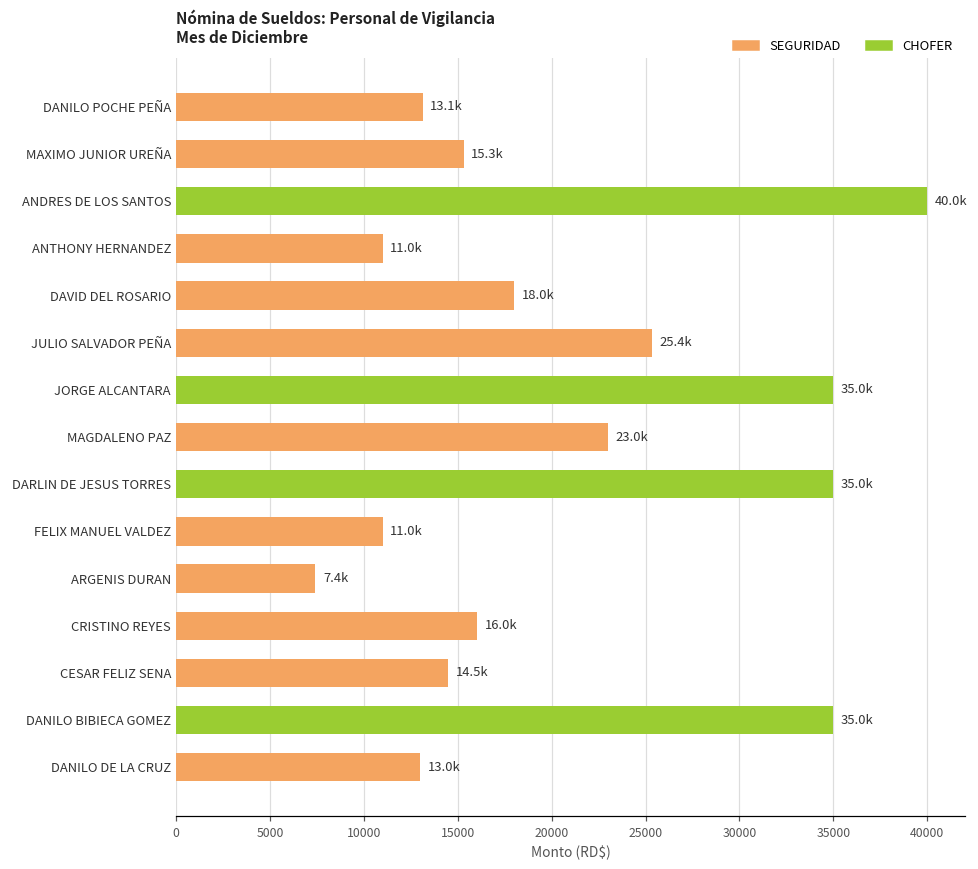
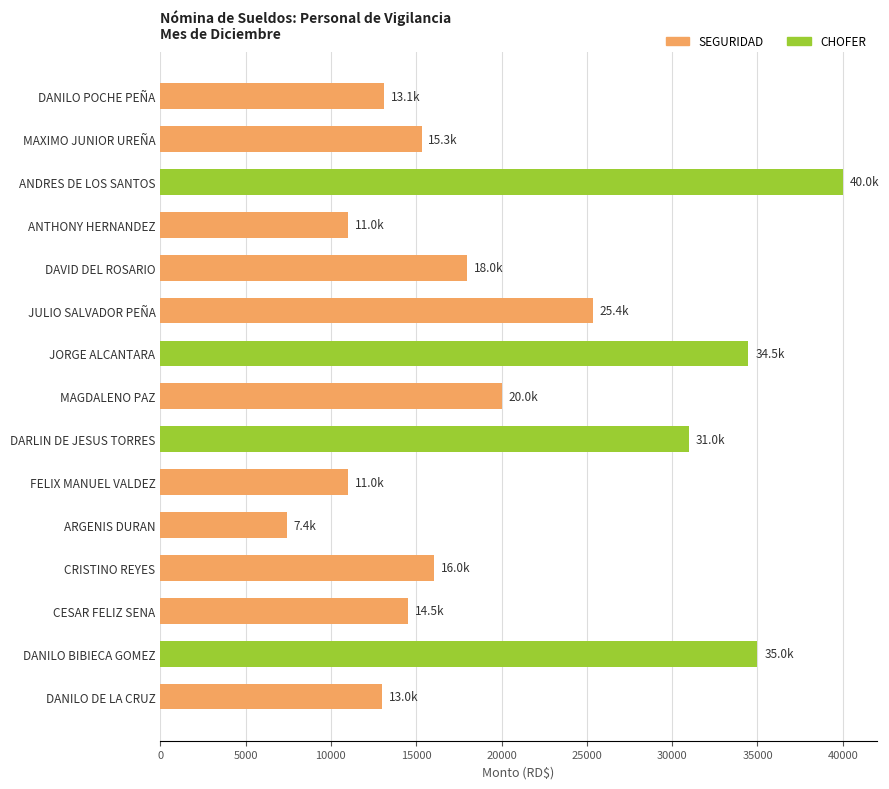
JORGE ALCANTARA: 35.0k -> 34.5k
MAGDALENO PAZ: 23.0k -> 20.0k
DARLIN DE JESUS TORRES: 35.0k -> 31.0k
